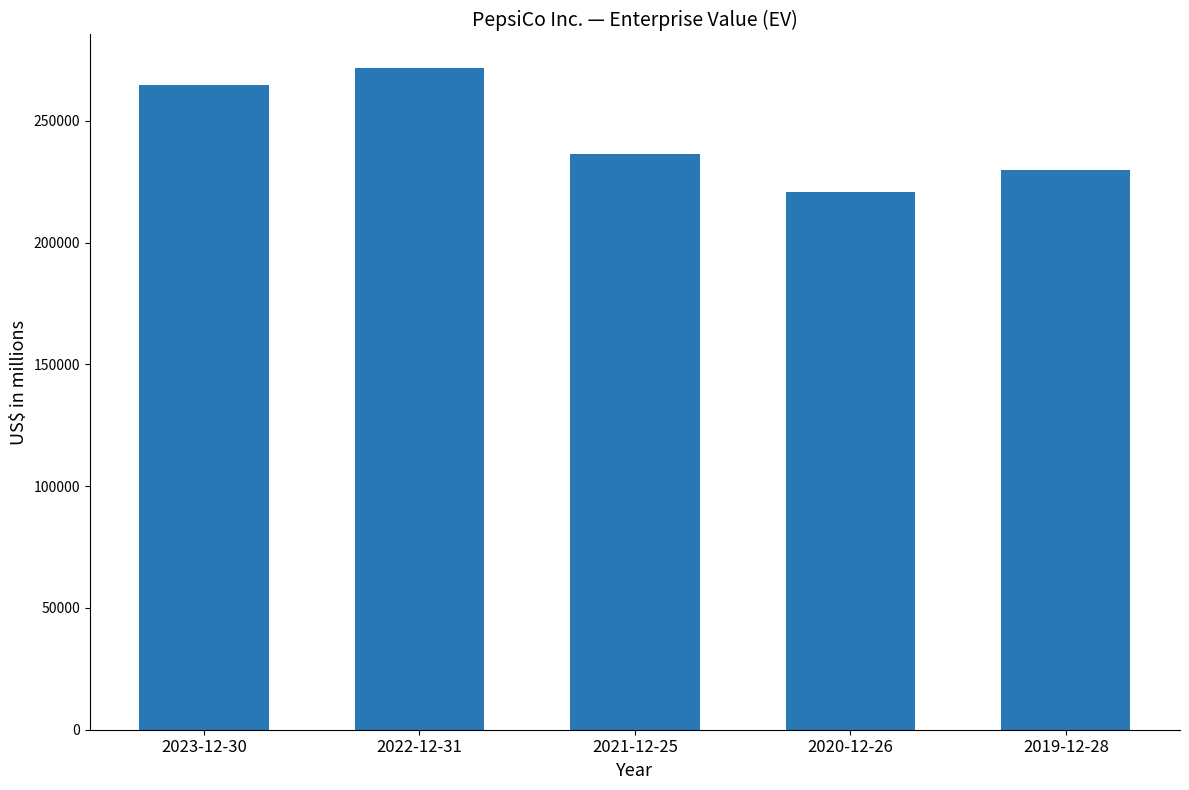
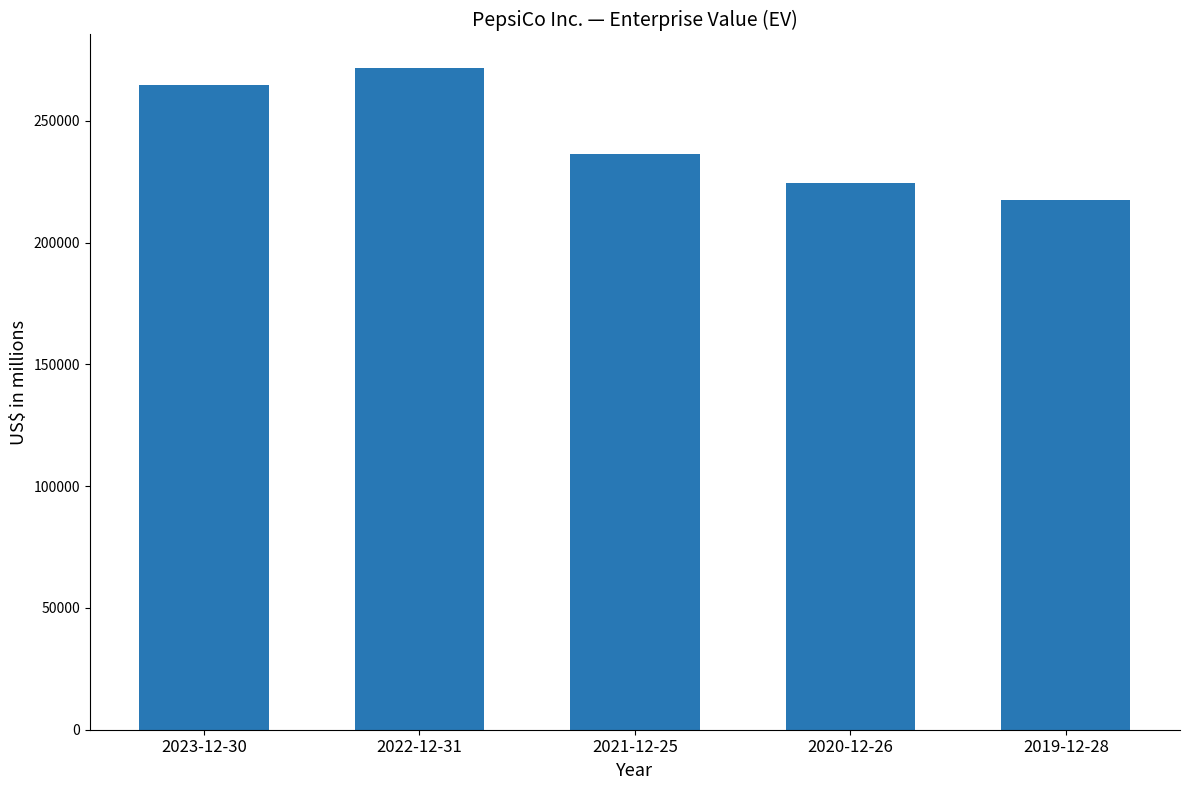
2020-12-26: 221000 -> 224000
2019-12-28: 230000 -> 217000
